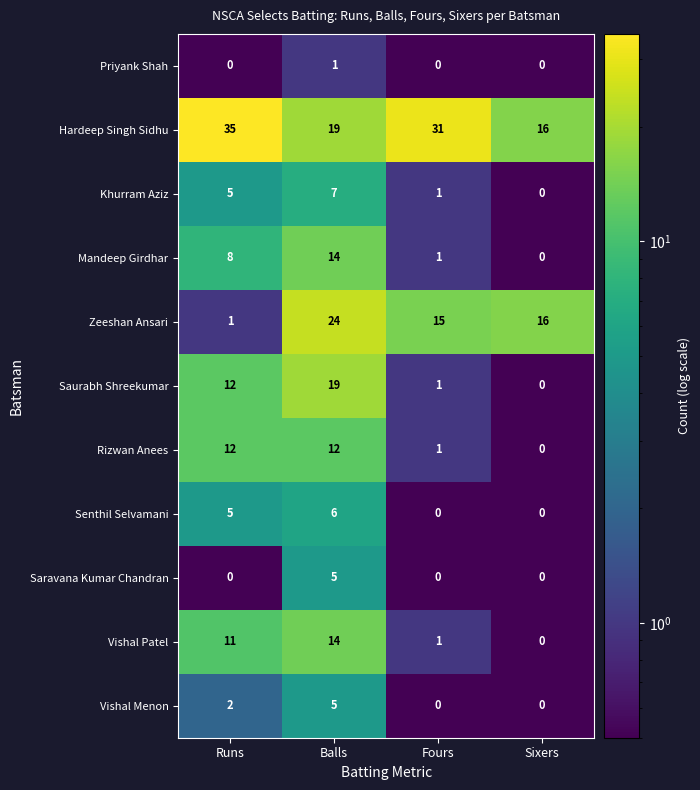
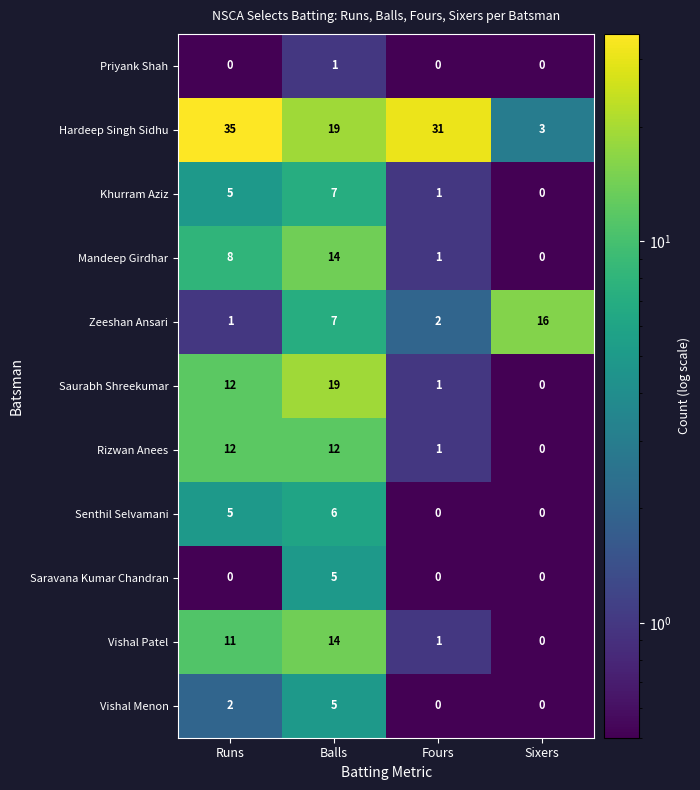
Hardeep Singh Sidhu, Sixers: 16 -> 3
Zeeshan Ansari, Balls: 24 -> 7
Zeeshan Ansari, Fours: 15 -> 2
